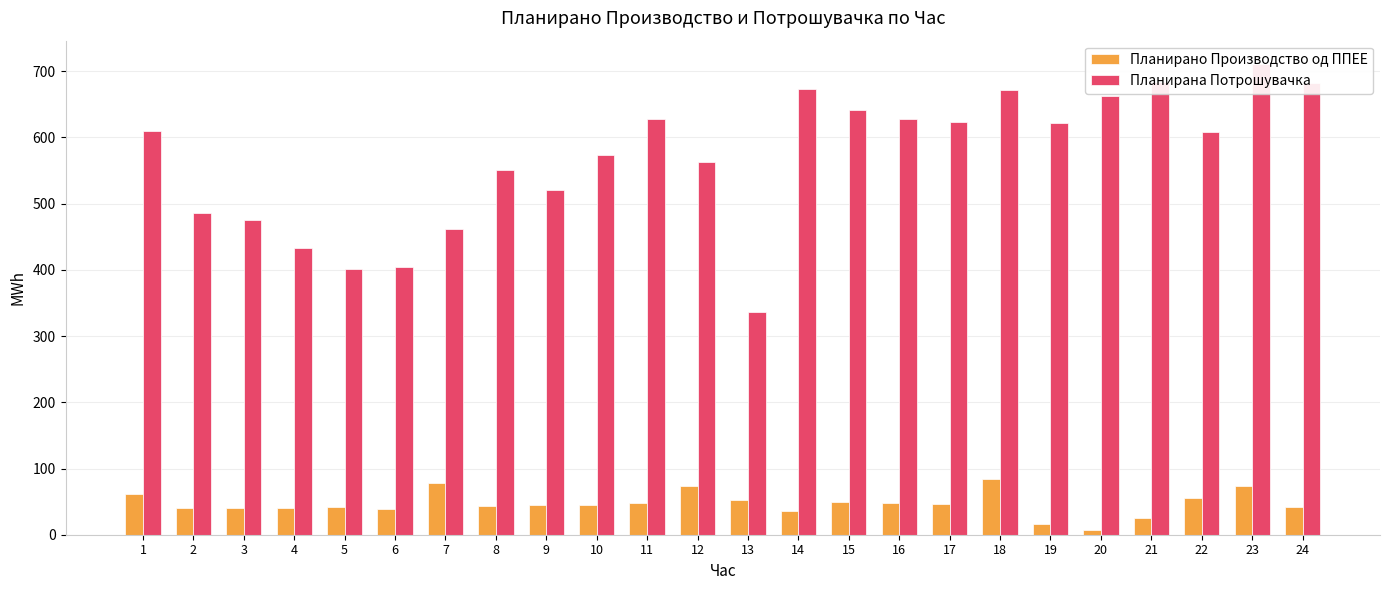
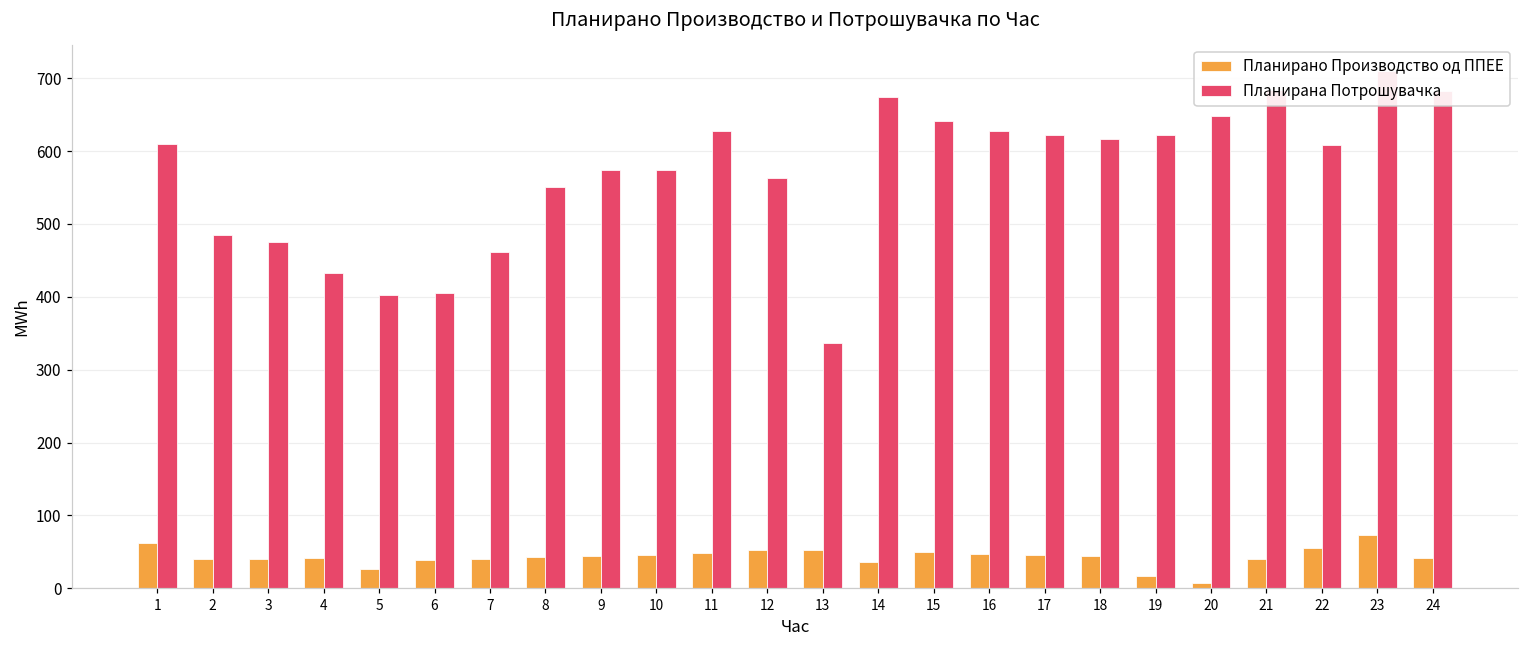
Планирано Производство од ППЕЕ, 5: 40 -> 30
Планирано Производство од ППЕЕ, 7: 80 -> 40
Планирана Потрошувачка, 9: 520 -> 570
Планирано Производство од ППЕЕ, 12: 70 -> 50
Планирано Производство од ППЕЕ, 18: 80 -> 40
Планирана Потрошувачка, 18: 670 -> 620
Планирана Потрошувачка, 20: 660 -> 650
Планирано Производство од ППЕЕ, 21: 20 -> 40
